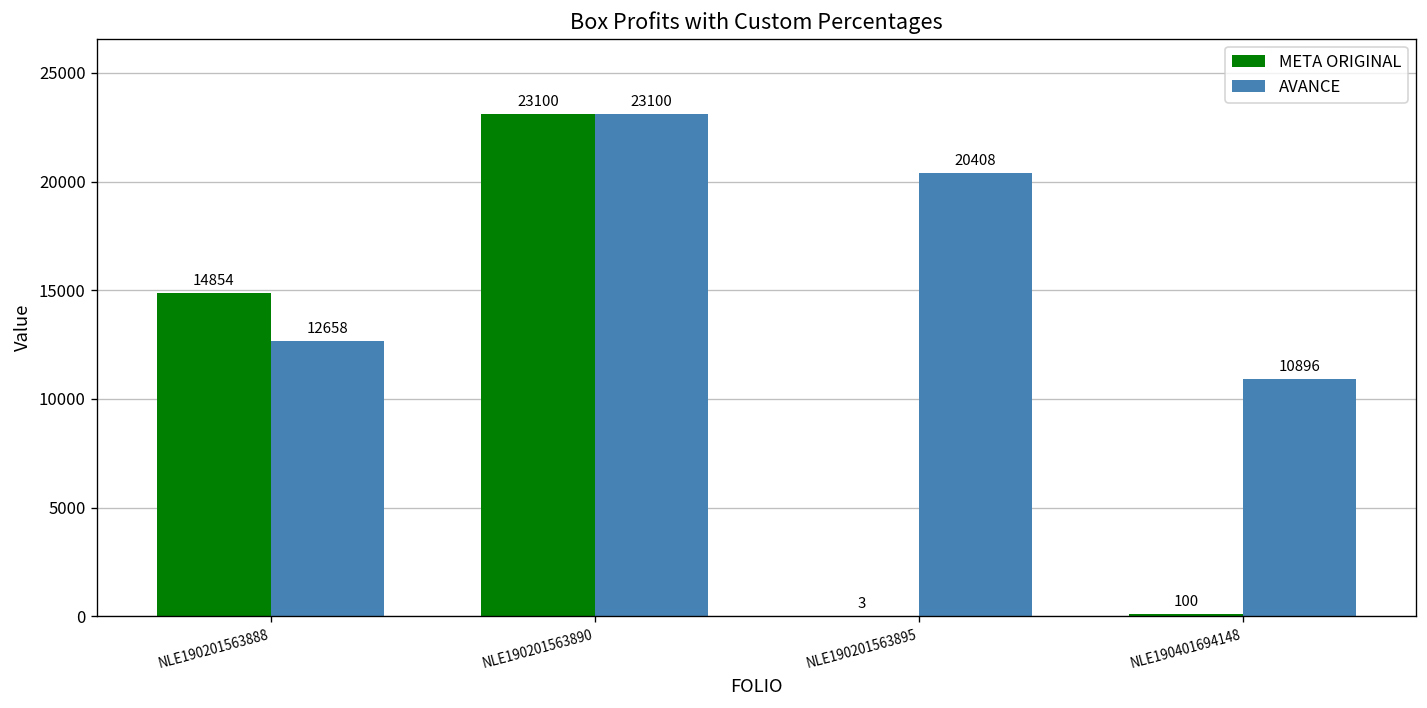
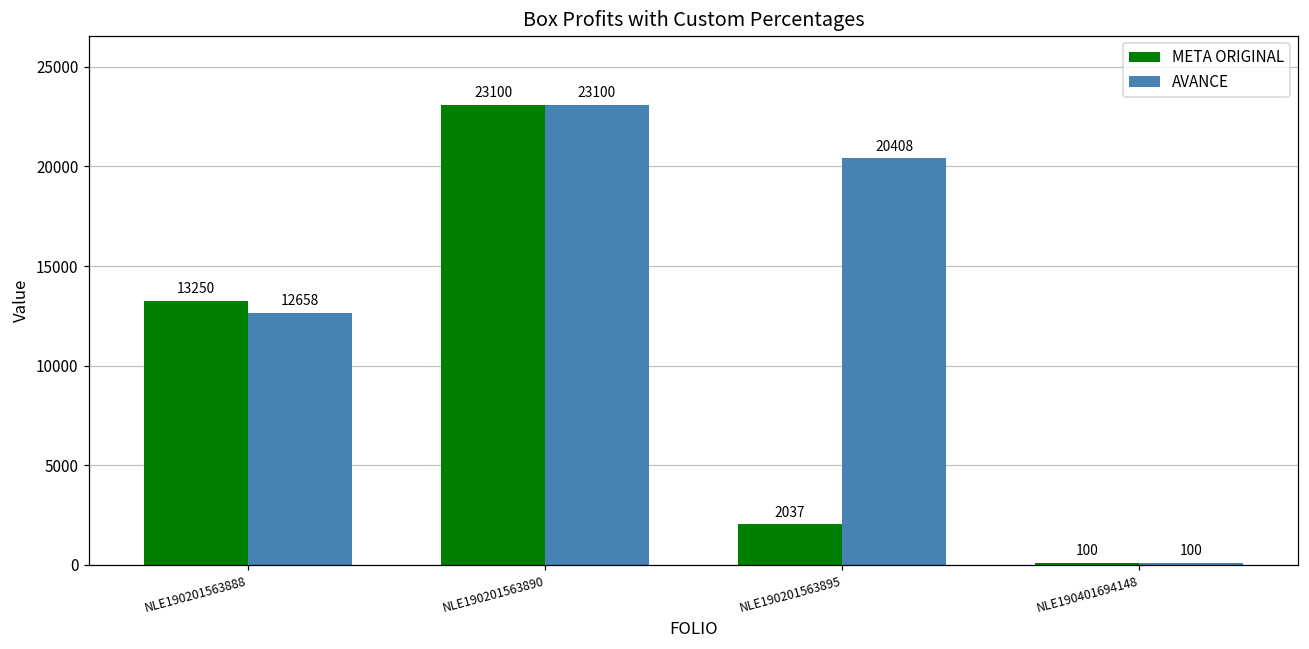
META ORIGINAL, NLE190201563888: 14854 -> 13250
META ORIGINAL, NLE190201563895: 3 -> 2037
AVANCE, NLE190401694148: 10896 -> 100
